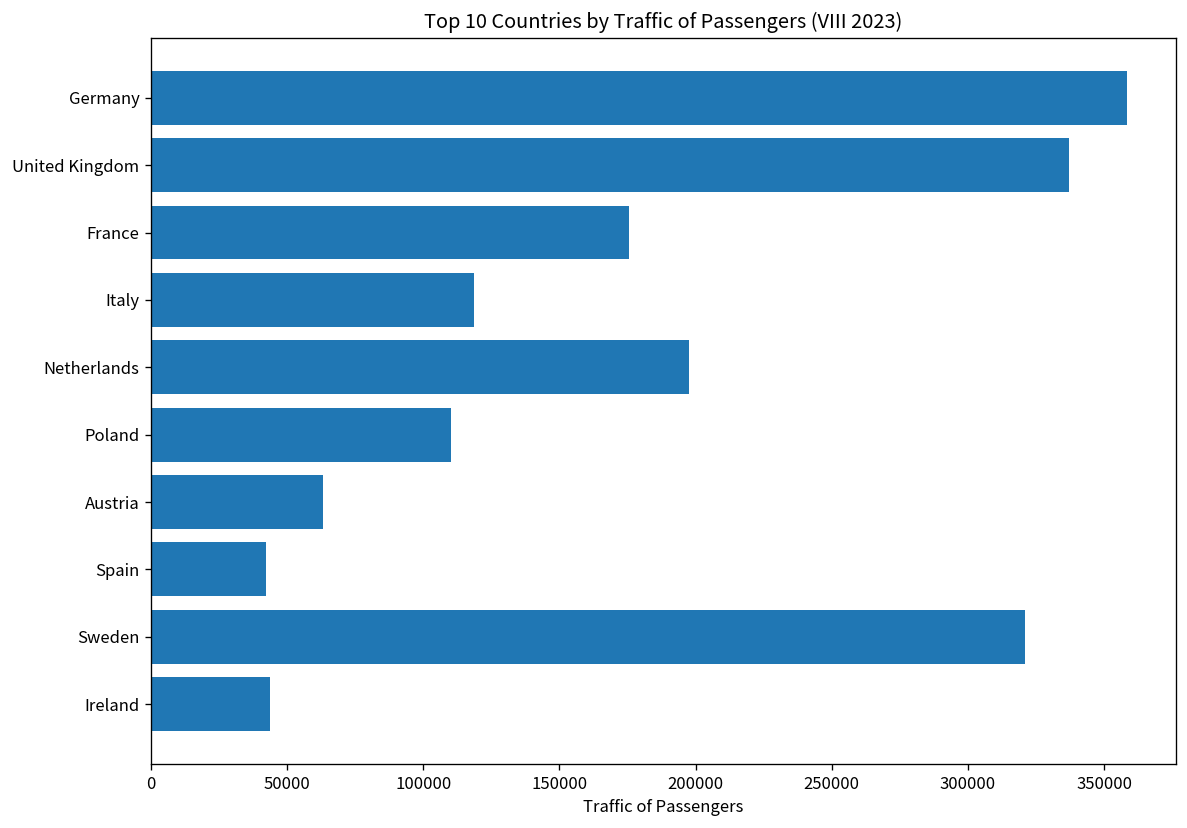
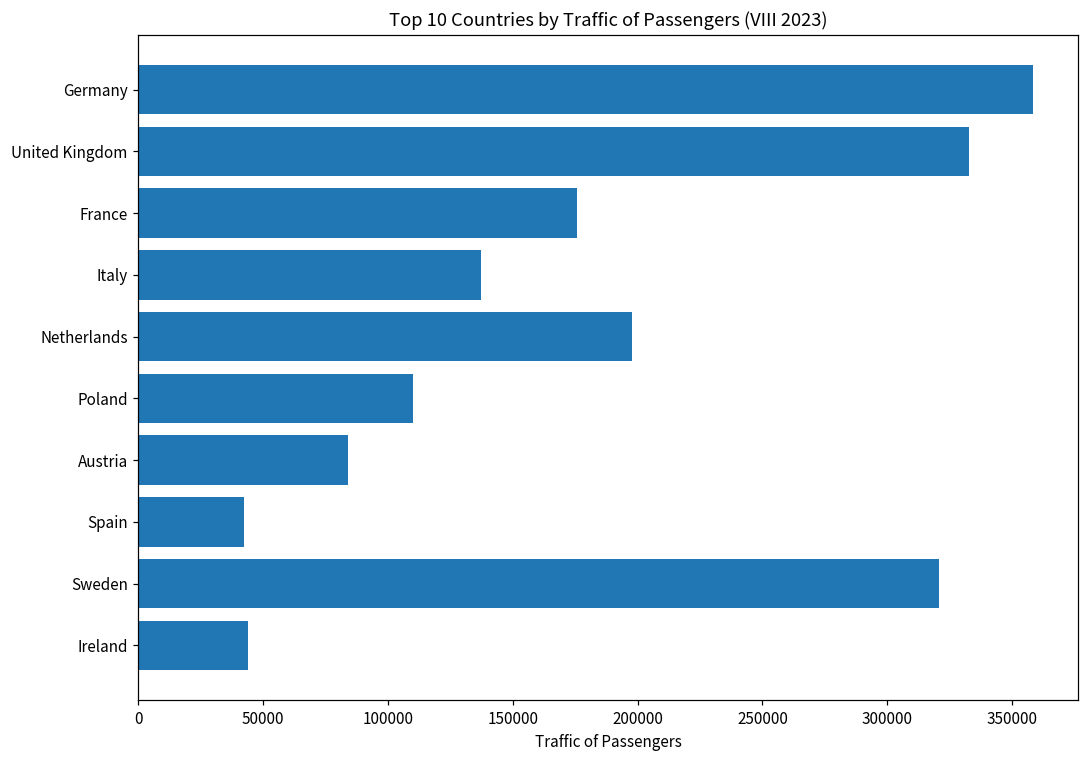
United Kingdom: 337000 -> 333000
Italy: 119000 -> 137000
Austria: 63000 -> 84000
